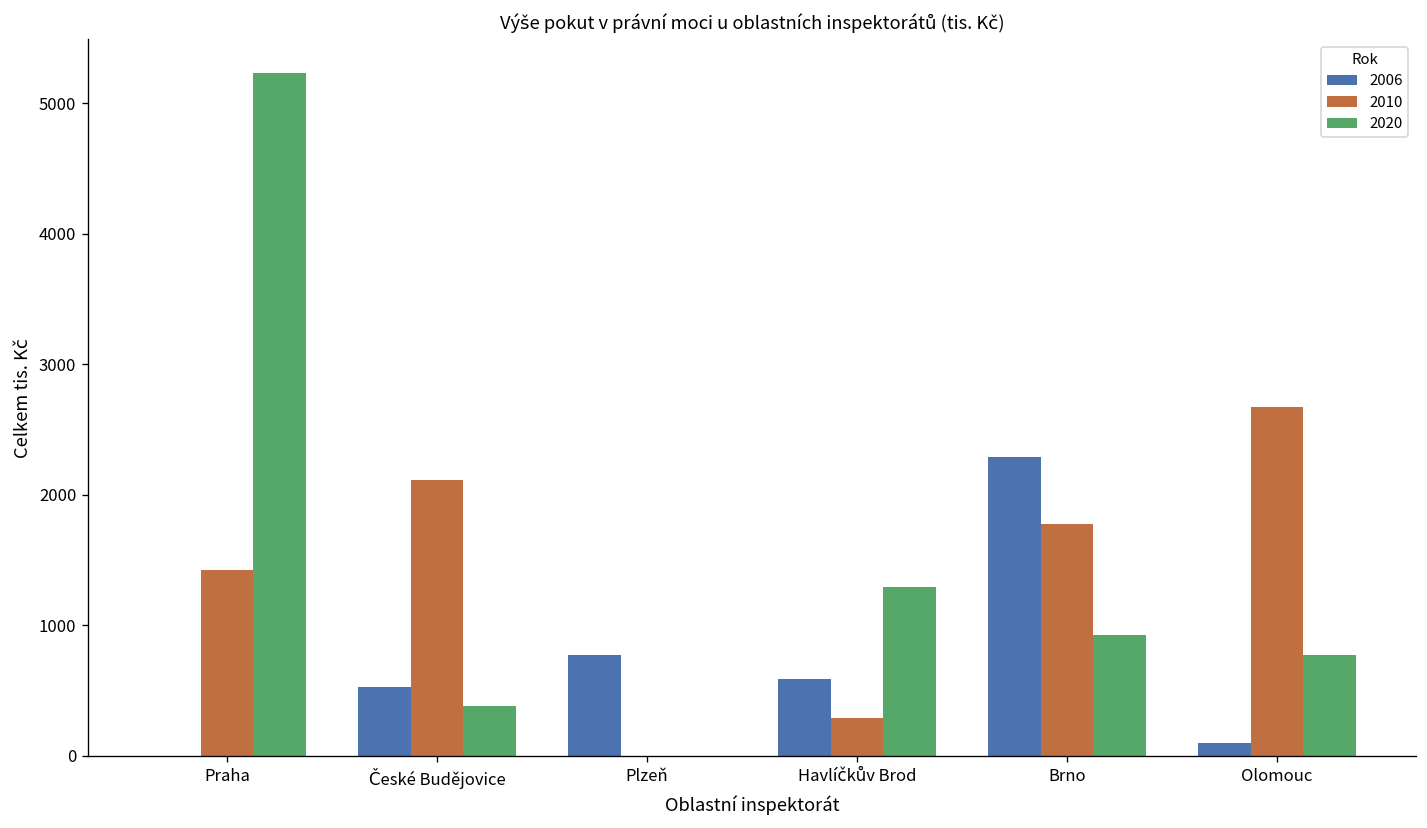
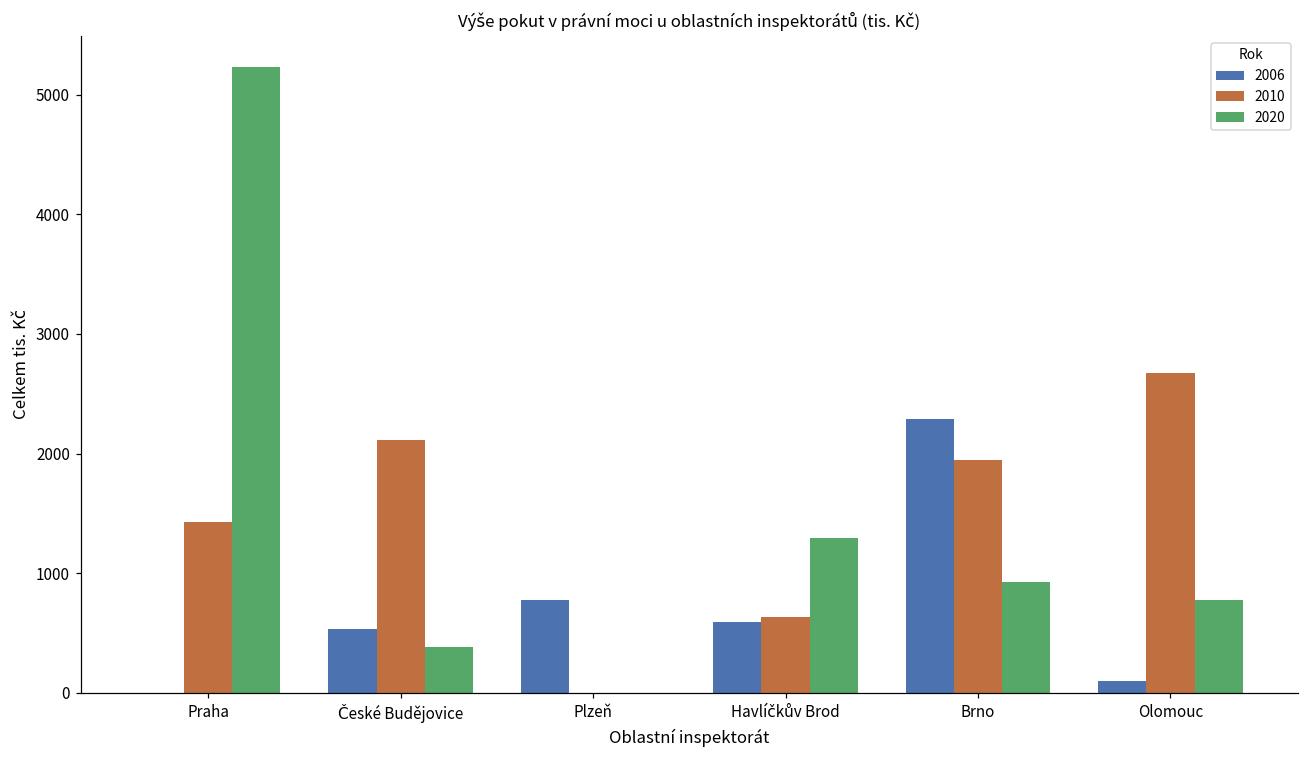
2010, Havlíčkův Brod: 290 -> 630
2010, Brno: 1780 -> 1950
